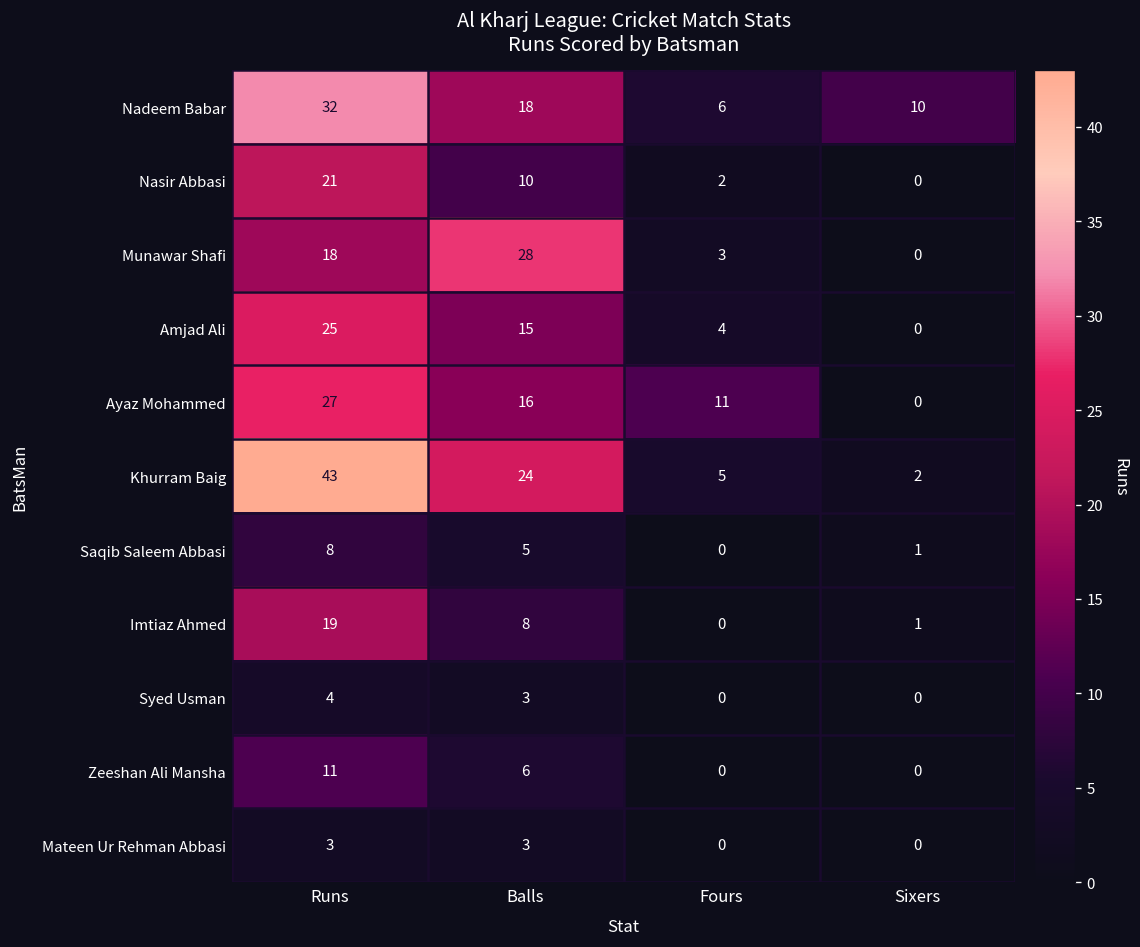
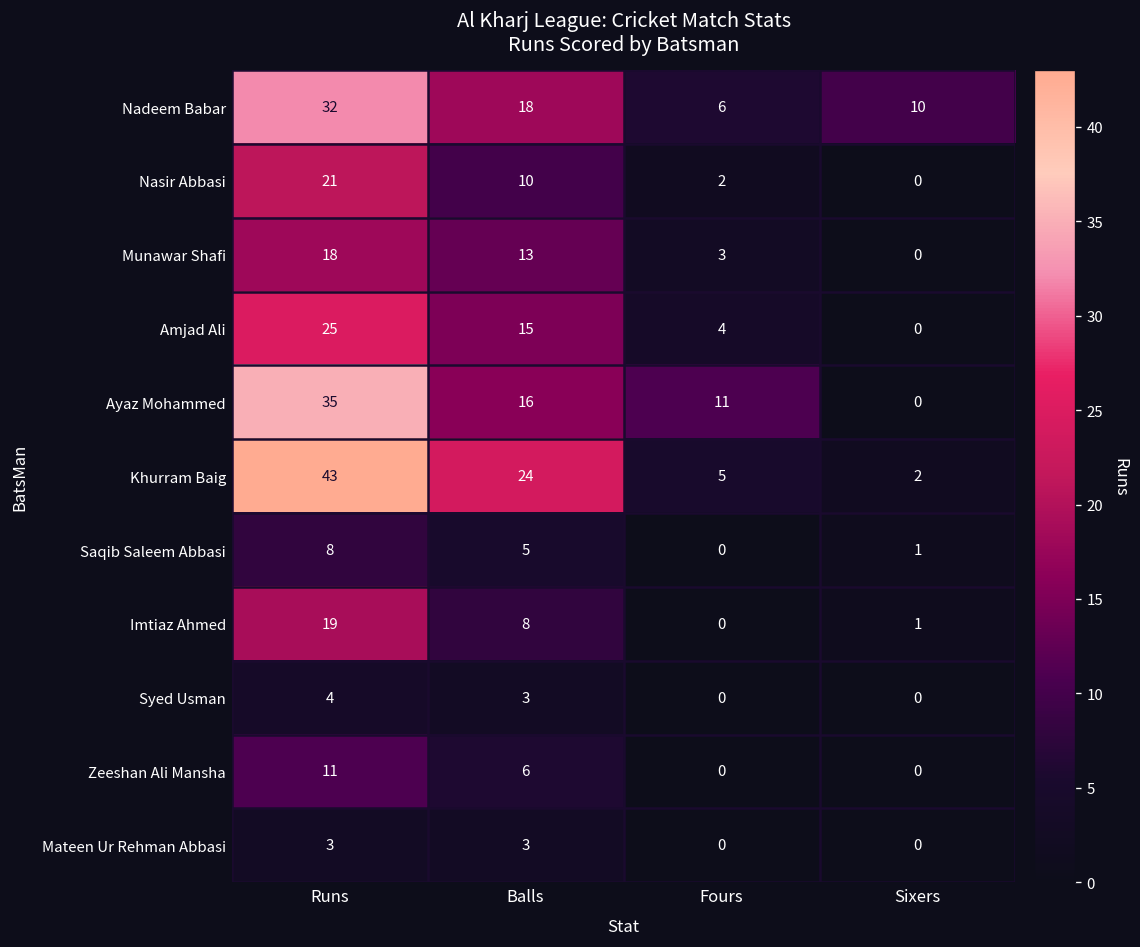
Munawar Shafi, Balls: 28 -> 13
Ayaz Mohammed, Runs: 27 -> 35
